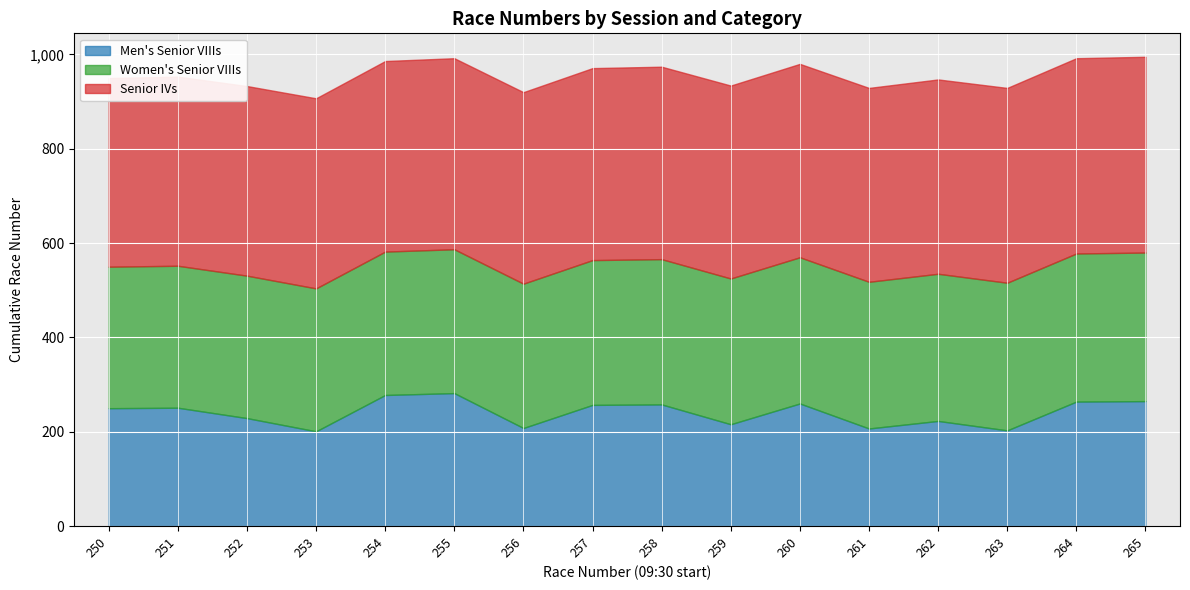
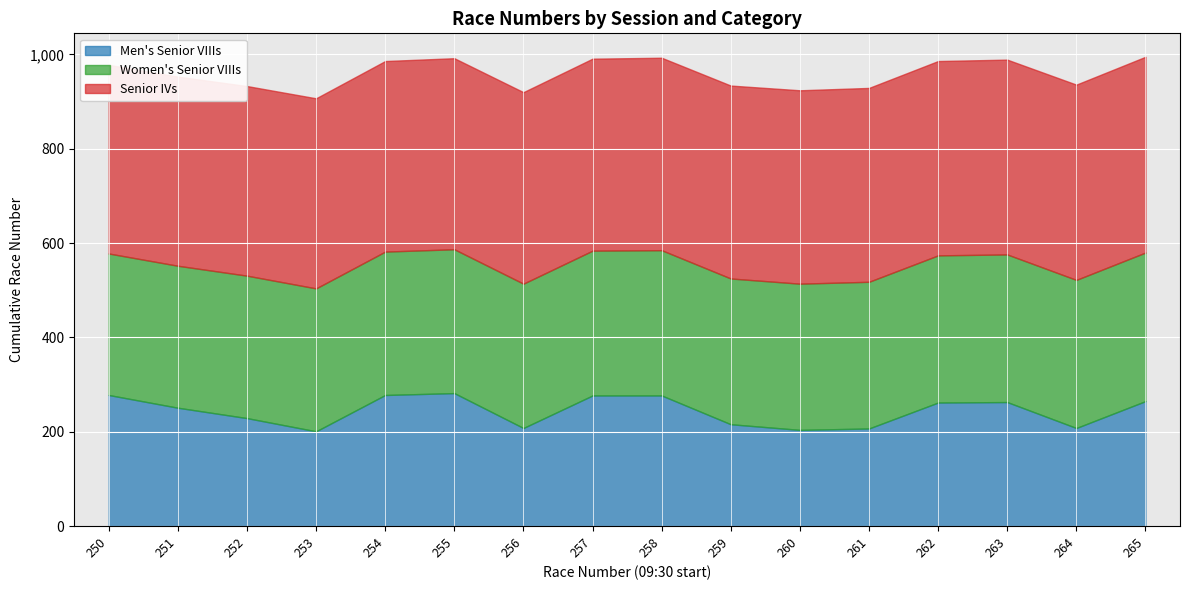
Men's Senior VIIIs, 250: 250 -> 280
Men's Senior VIIIs, 257: 260 -> 280
Men's Senior VIIIs, 258: 260 -> 280
Men's Senior VIIIs, 260: 260 -> 200
Men's Senior VIIIs, 262: 220 -> 260
Men's Senior VIIIs, 263: 200 -> 260
Men's Senior VIIIs, 264: 260 -> 210
